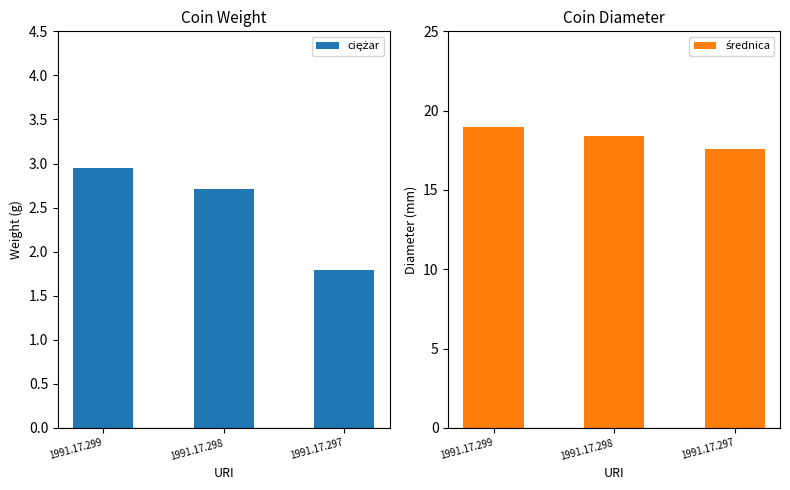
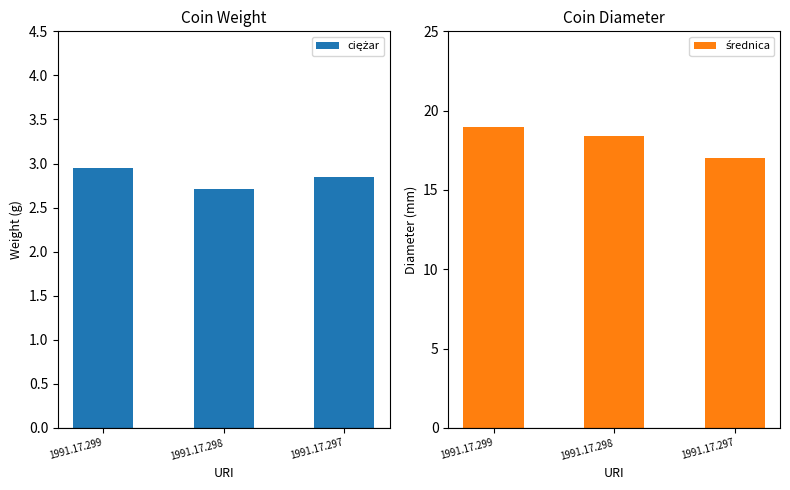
Coin Weight, 1991.17.297: 1.8 -> 2.9
Coin Diameter, 1991.17.297: 17.6 -> 17.0
